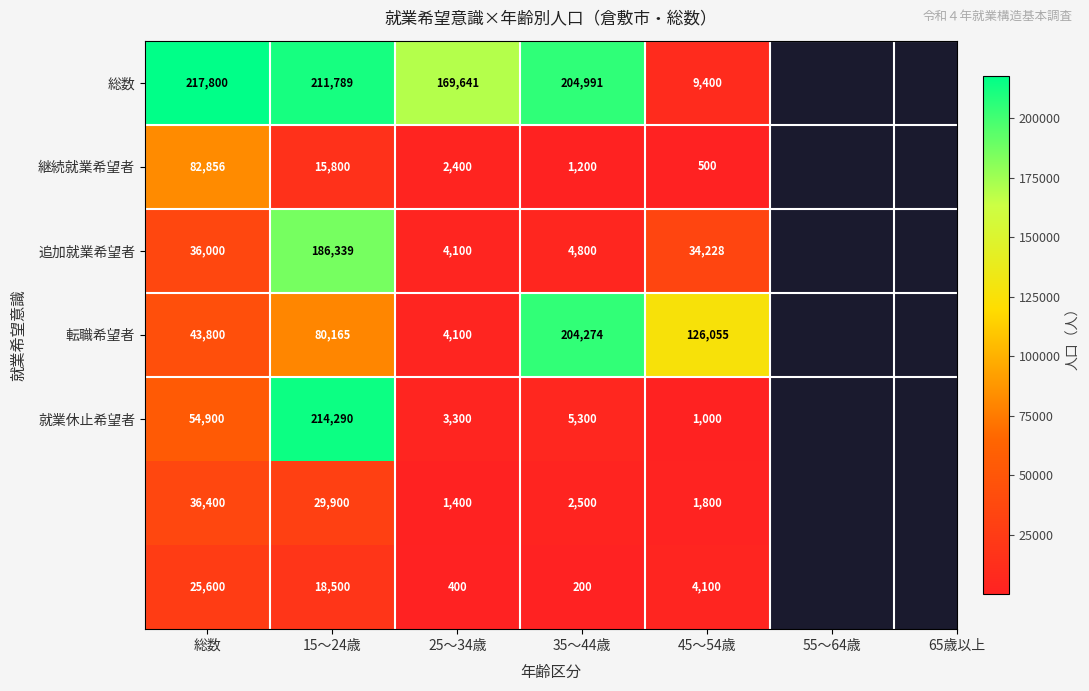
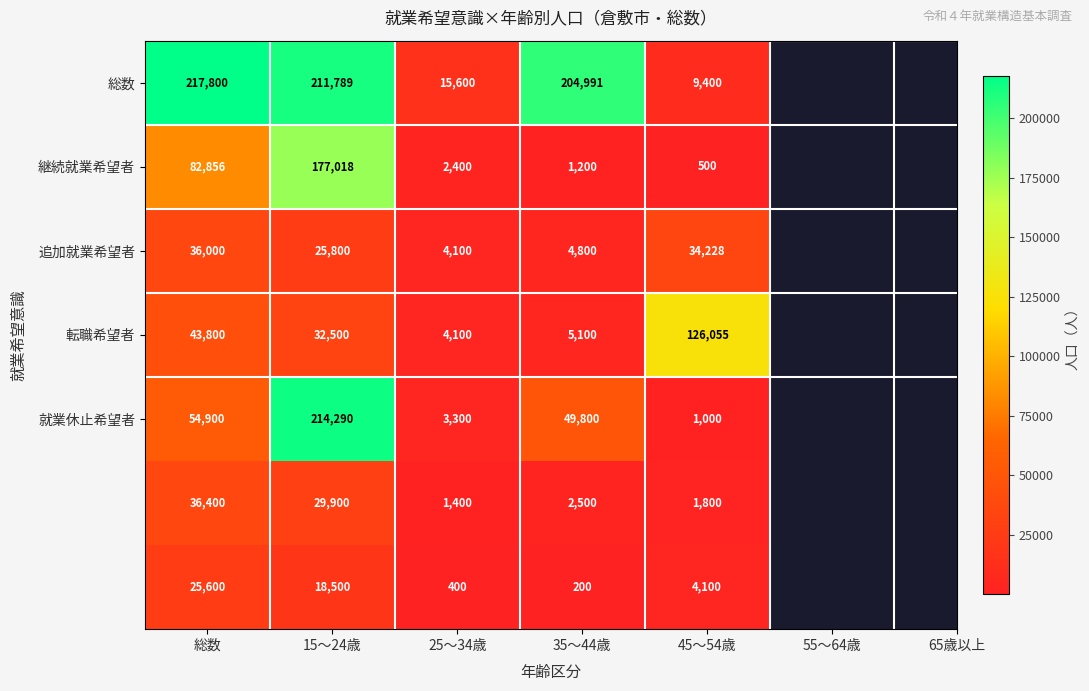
総数, 25～34歳: 169,641 -> 15,600
継続就業希望者, 15～24歳: 15,800 -> 177,018
追加就業希望者, 15～24歳: 186,339 -> 25,800
転職希望者, 15～24歳: 80,165 -> 32,500
転職希望者, 35～44歳: 204,274 -> 5,100
就業休止希望者, 35～44歳: 5,300 -> 49,800
